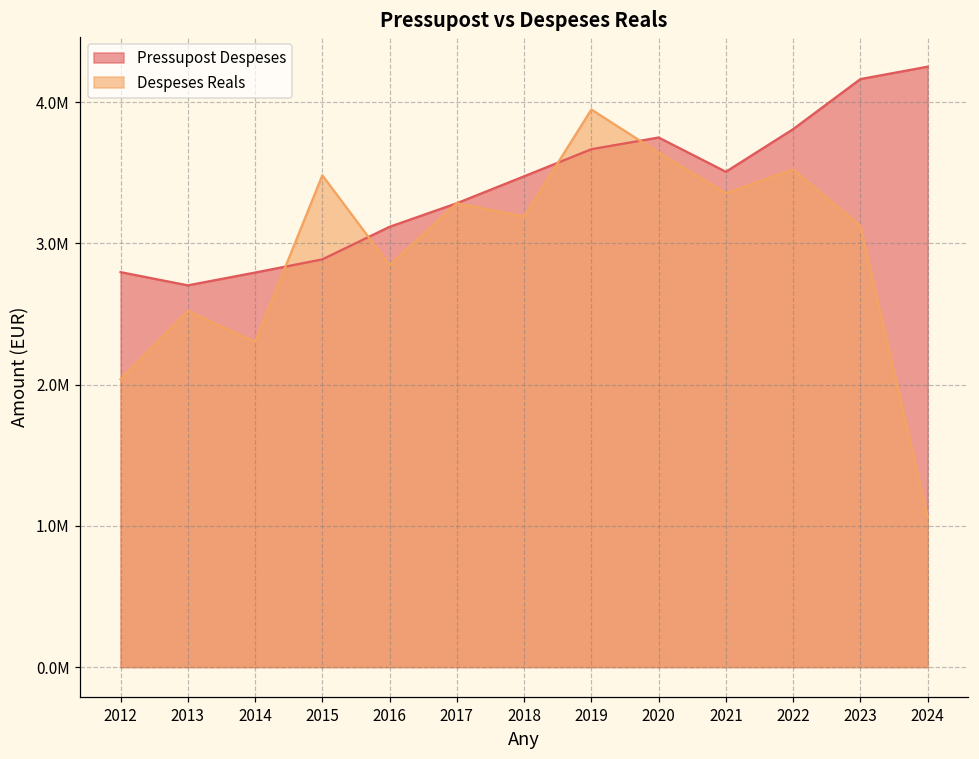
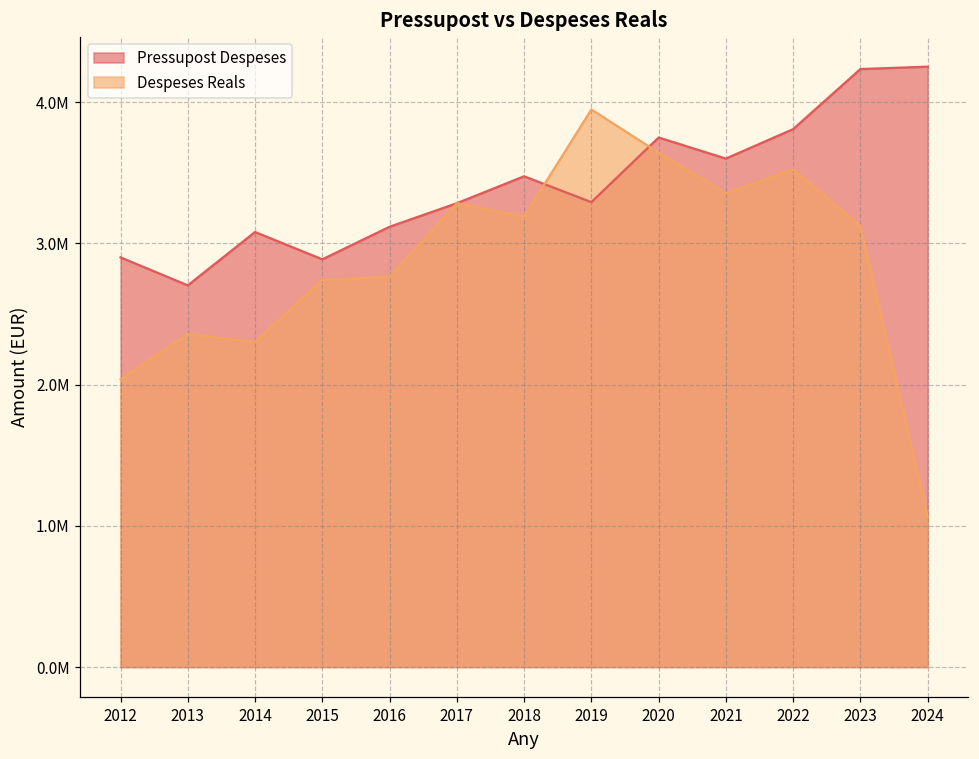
Pressupost Despeses, 2012: 2800000 -> 2900000
Despeses Reals, 2013: 2520000 -> 2360000
Pressupost Despeses, 2014: 2790000 -> 3080000
Despeses Reals, 2015: 3480000 -> 2740000
Despeses Reals, 2016: 2850000 -> 2760000
Pressupost Despeses, 2019: 3670000 -> 3290000
Pressupost Despeses, 2021: 3510000 -> 3600000
Pressupost Despeses, 2023: 4160000 -> 4230000
